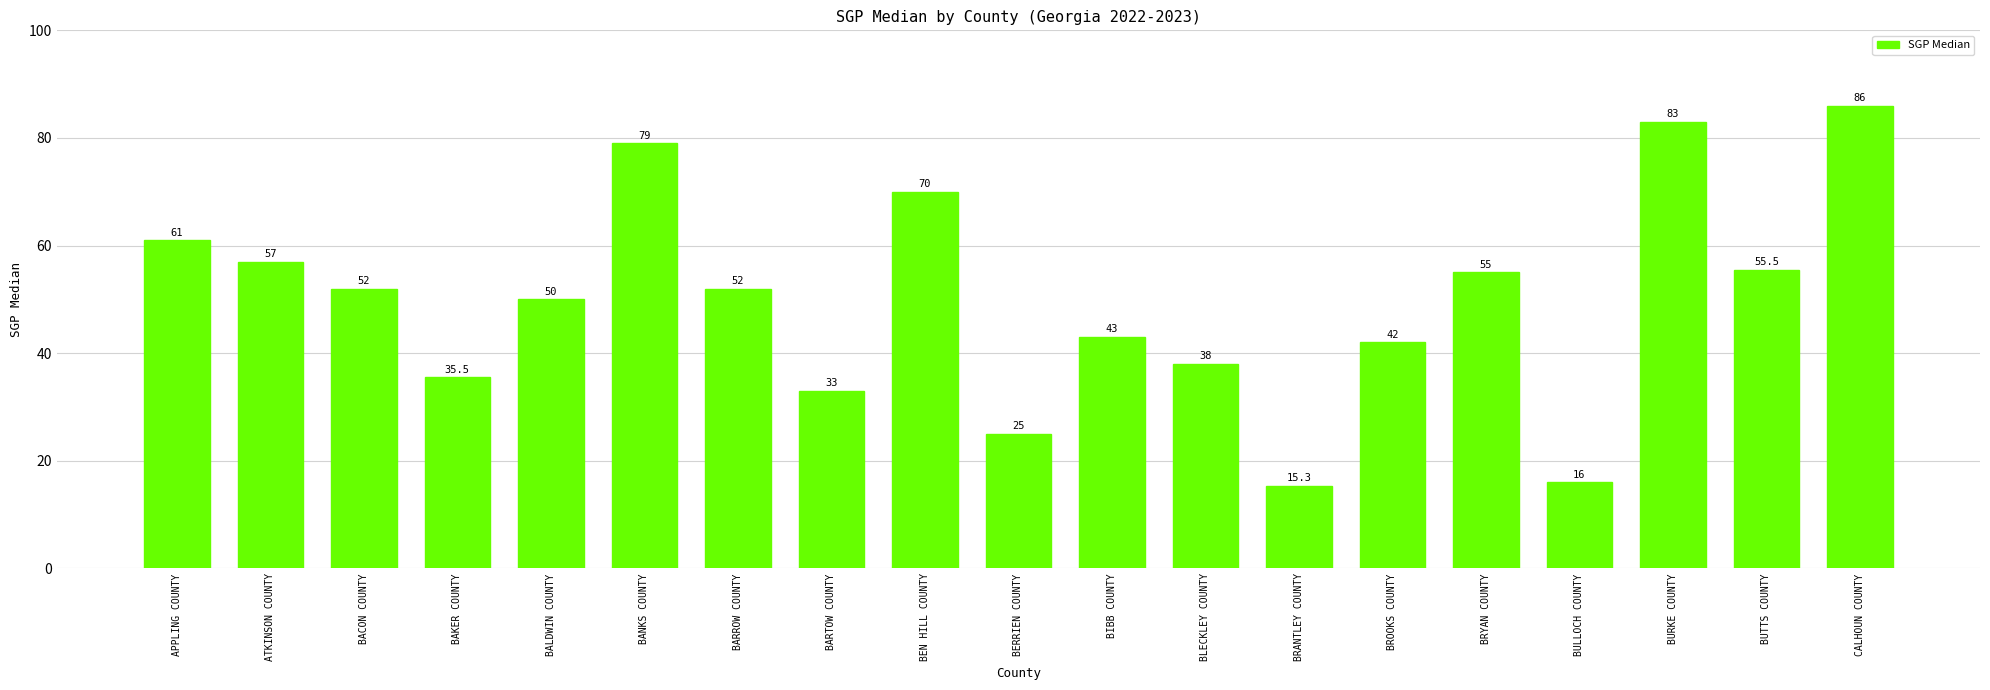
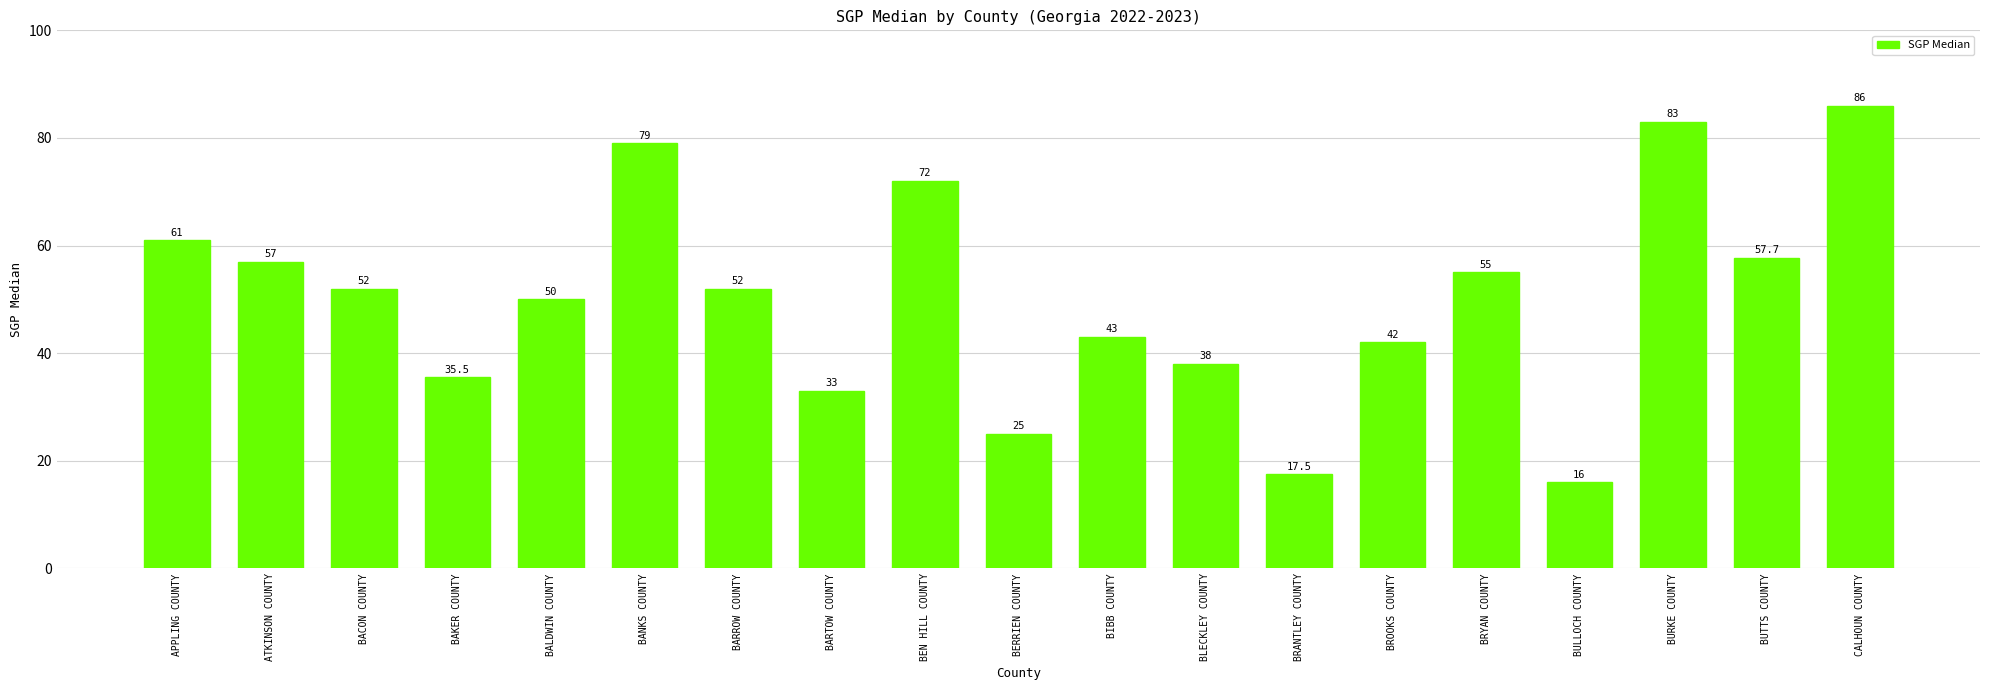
BEN HILL COUNTY: 70 -> 72
BRANTLEY COUNTY: 15.3 -> 17.5
BUTTS COUNTY: 55.5 -> 57.7
